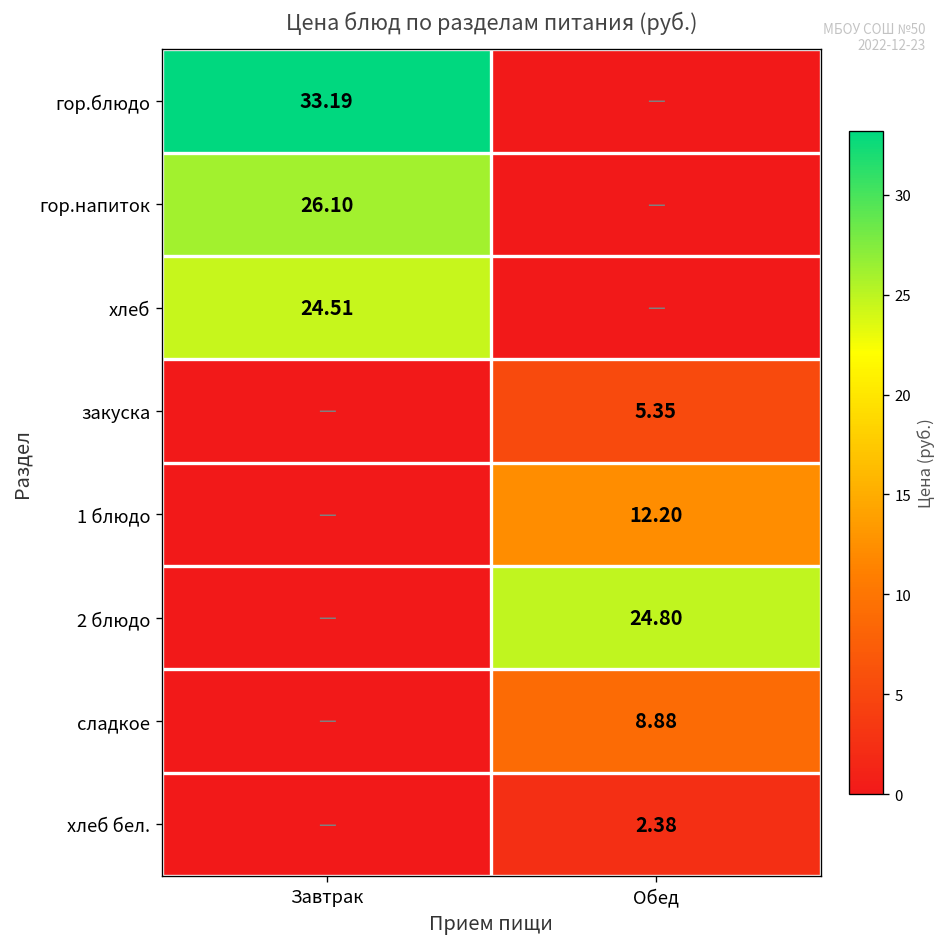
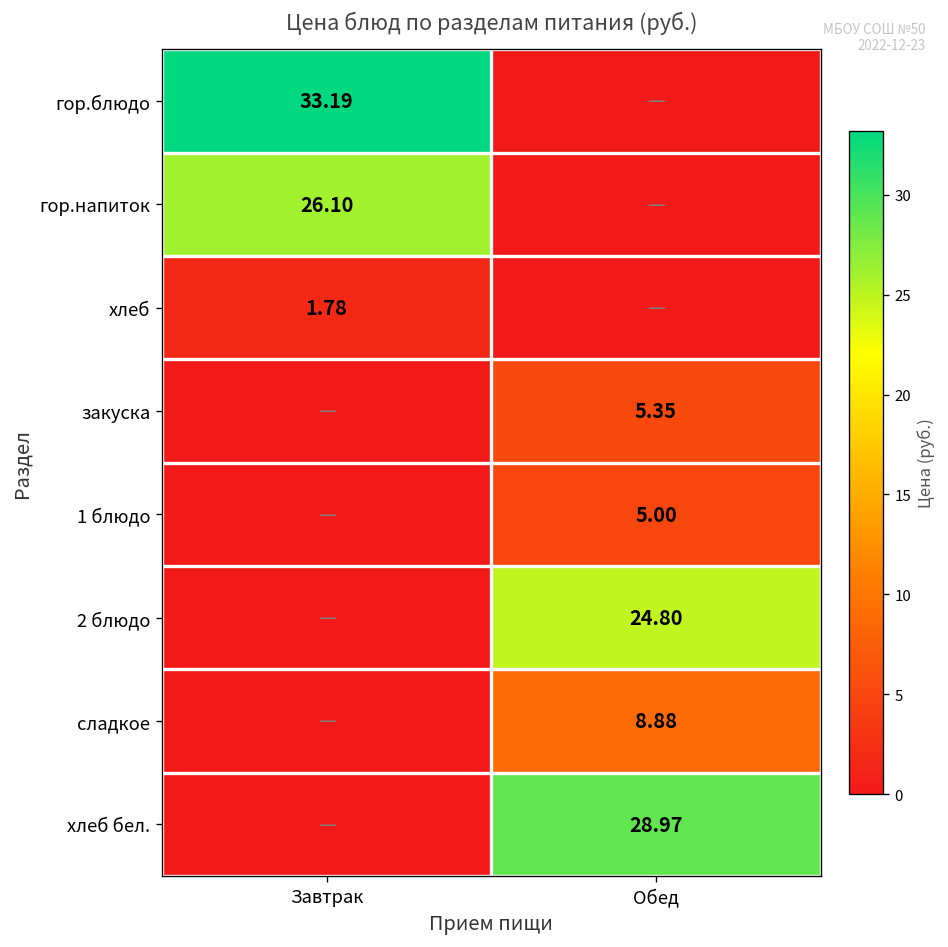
хлеб, Завтрак: 24.51 -> 1.78
1 блюдо, Обед: 12.20 -> 5.00
хлеб бел., Обед: 2.38 -> 28.97
